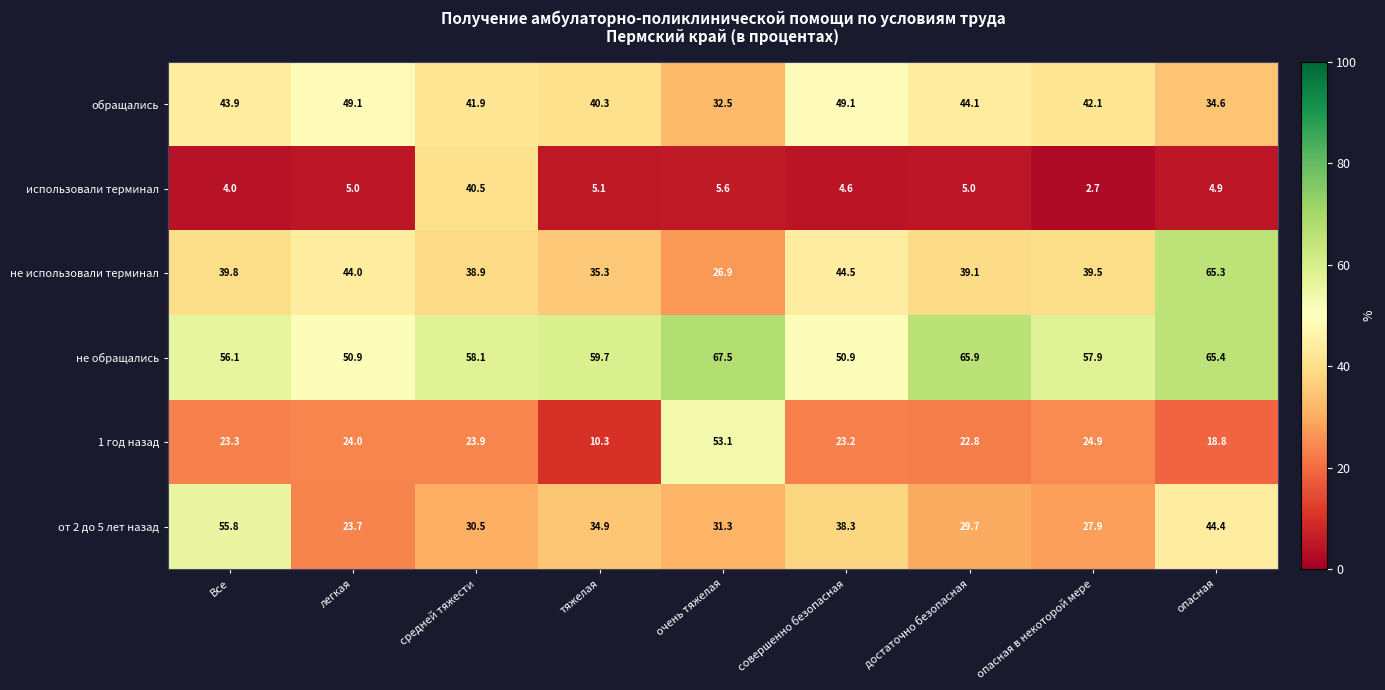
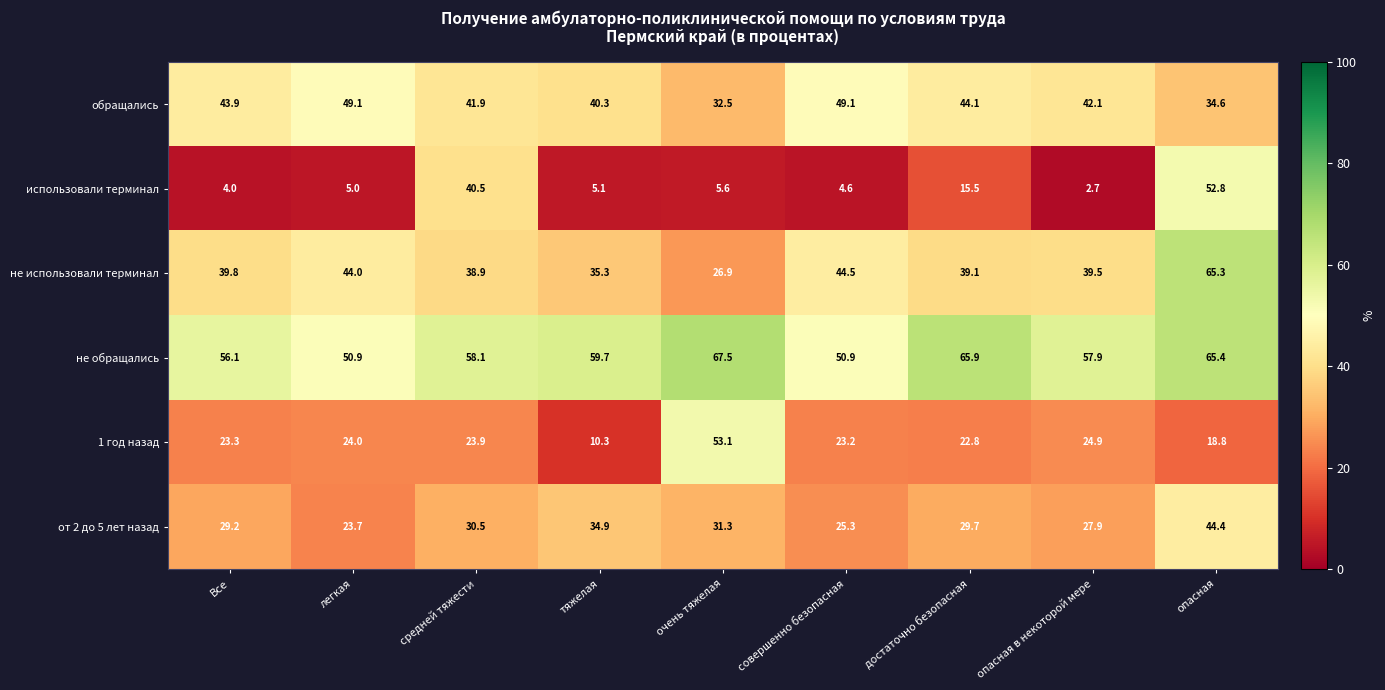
использовали терминал, достаточно безопасная: 5.0 -> 15.5
использовали терминал, опасная: 4.9 -> 52.8
от 2 до 5 лет назад, Все: 55.8 -> 29.2
от 2 до 5 лет назад, совершенно безопасная: 38.3 -> 25.3
